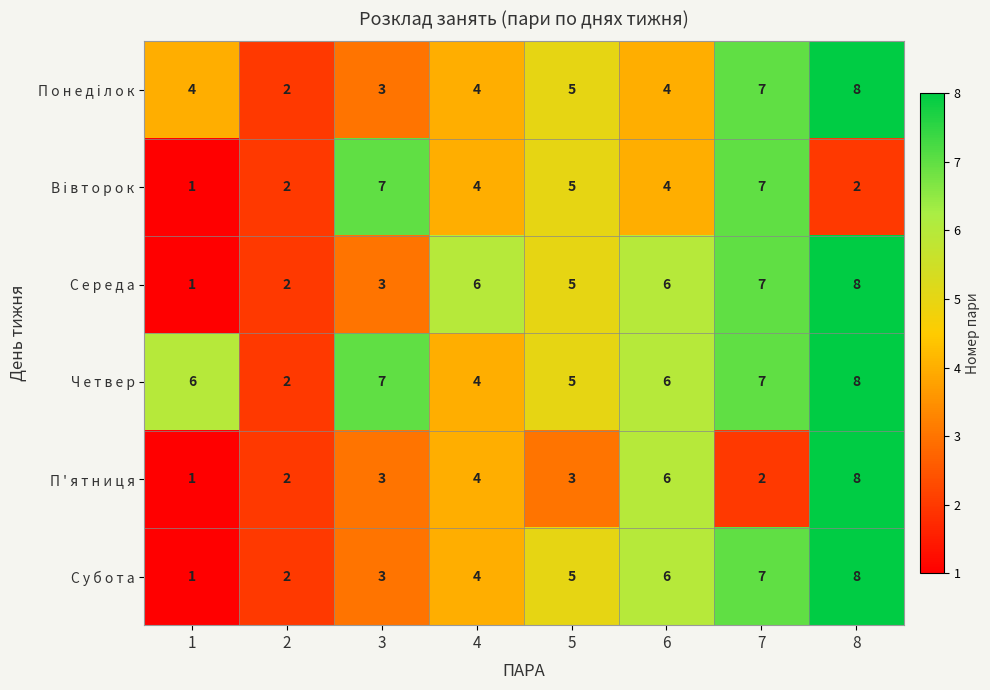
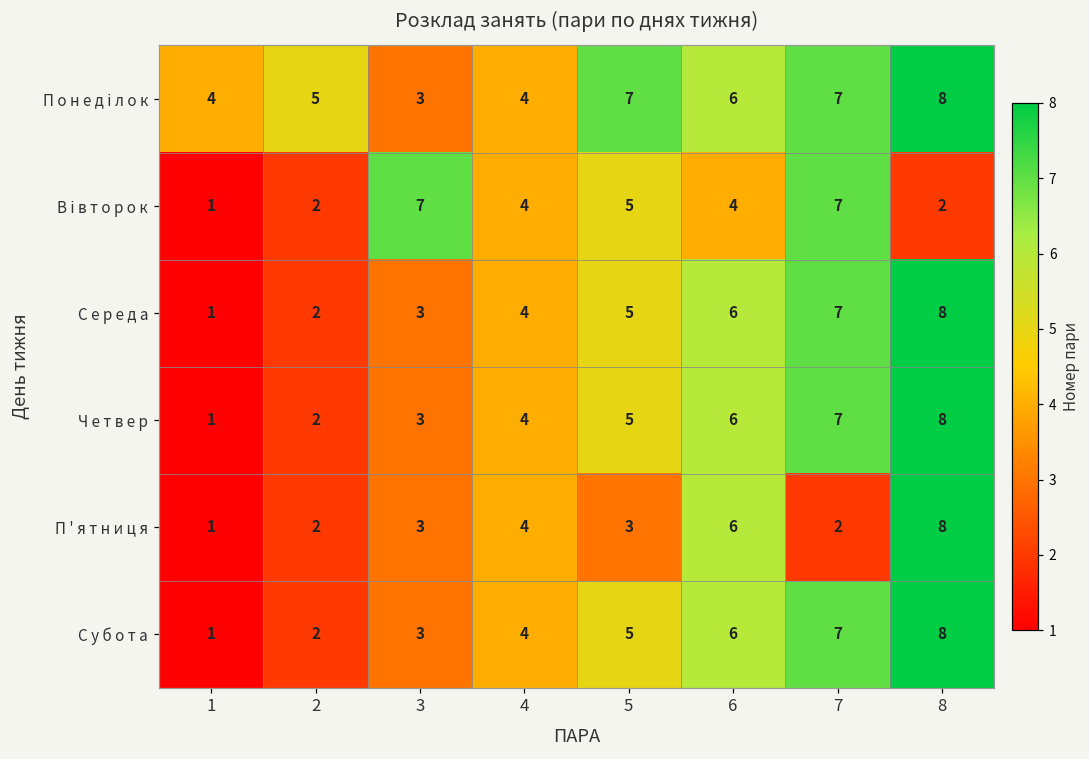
П о н е д і л о к, 2: 2 -> 5
П о н е д і л о к, 5: 5 -> 7
П о н е д і л о к, 6: 4 -> 6
С е р е д а, 4: 6 -> 4
Ч е т в е р, 1: 6 -> 1
Ч е т в е р, 3: 7 -> 3
